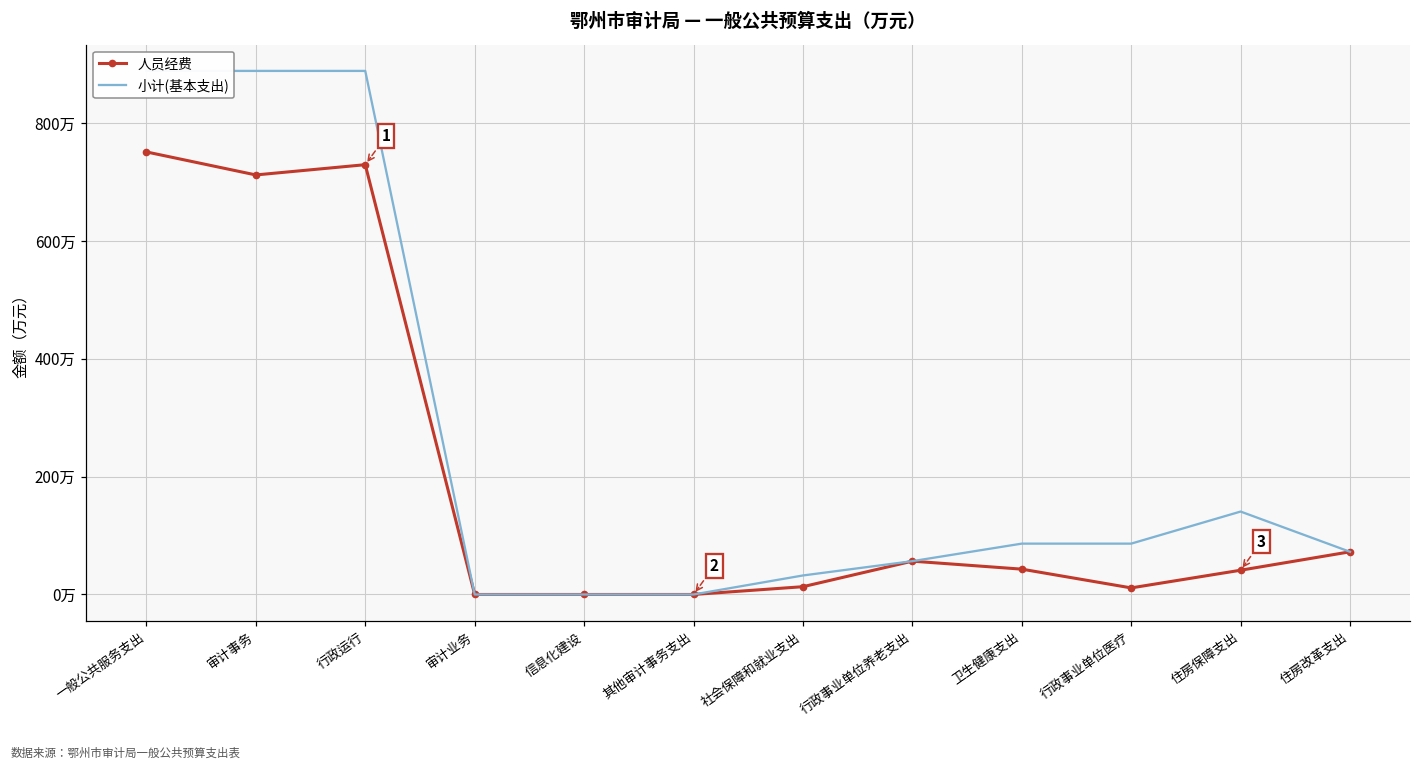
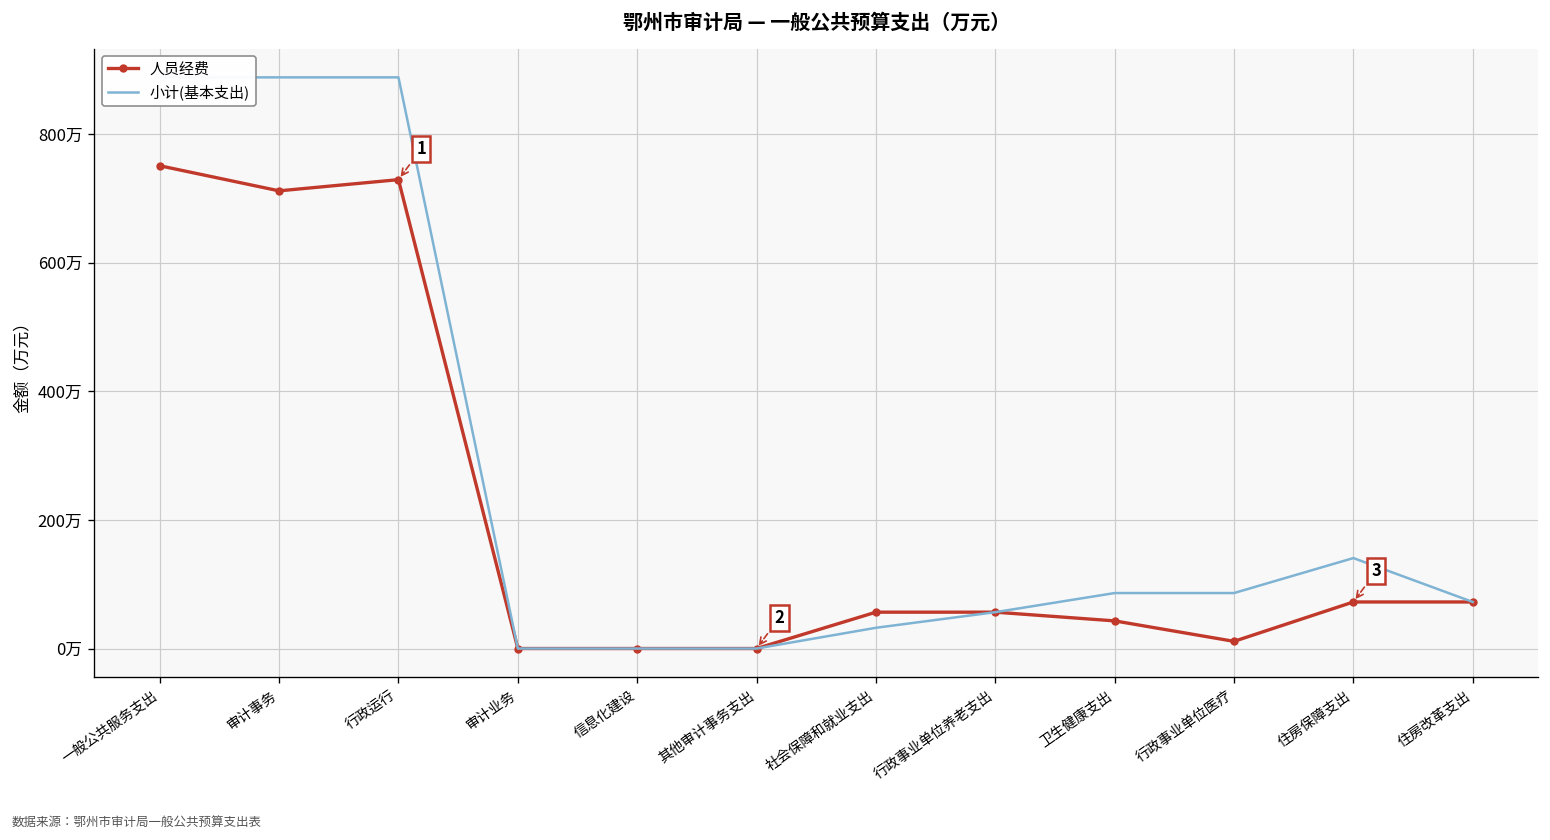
人员经费, 社会保障和就业支出: 10万 -> 60万
人员经费, 住房保障支出: 40万 -> 70万
